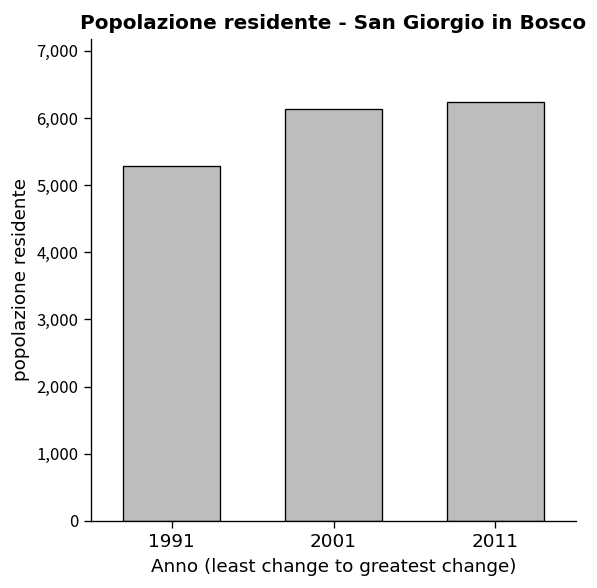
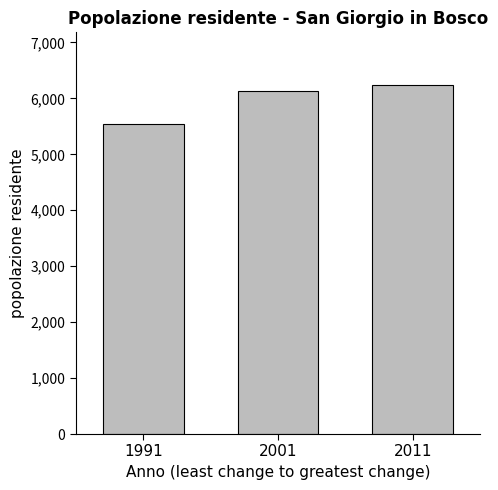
1991: 5,300 -> 5,500
